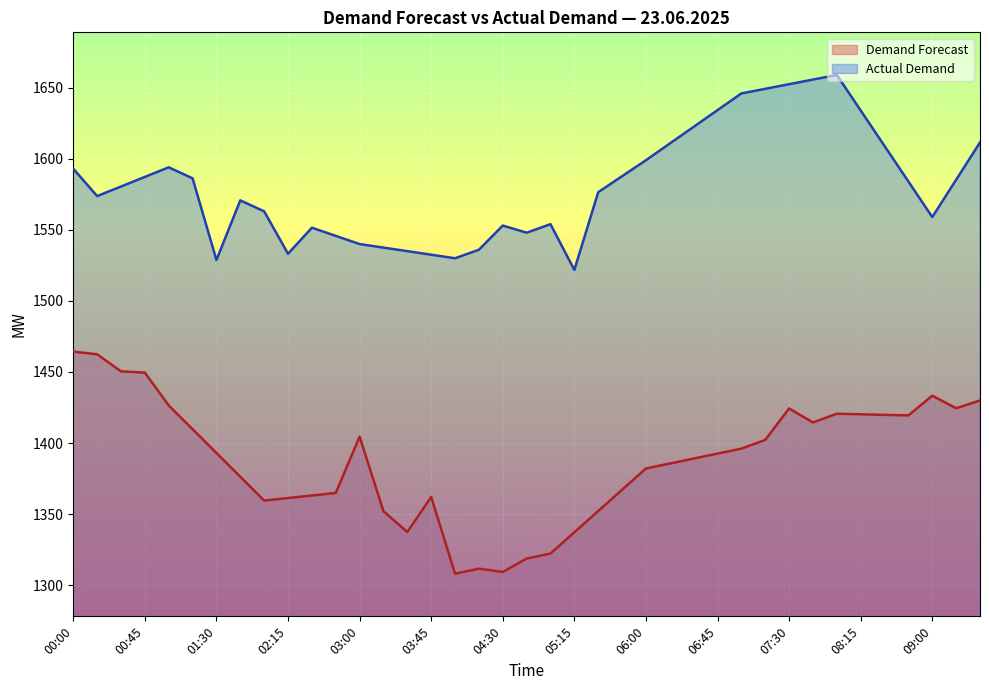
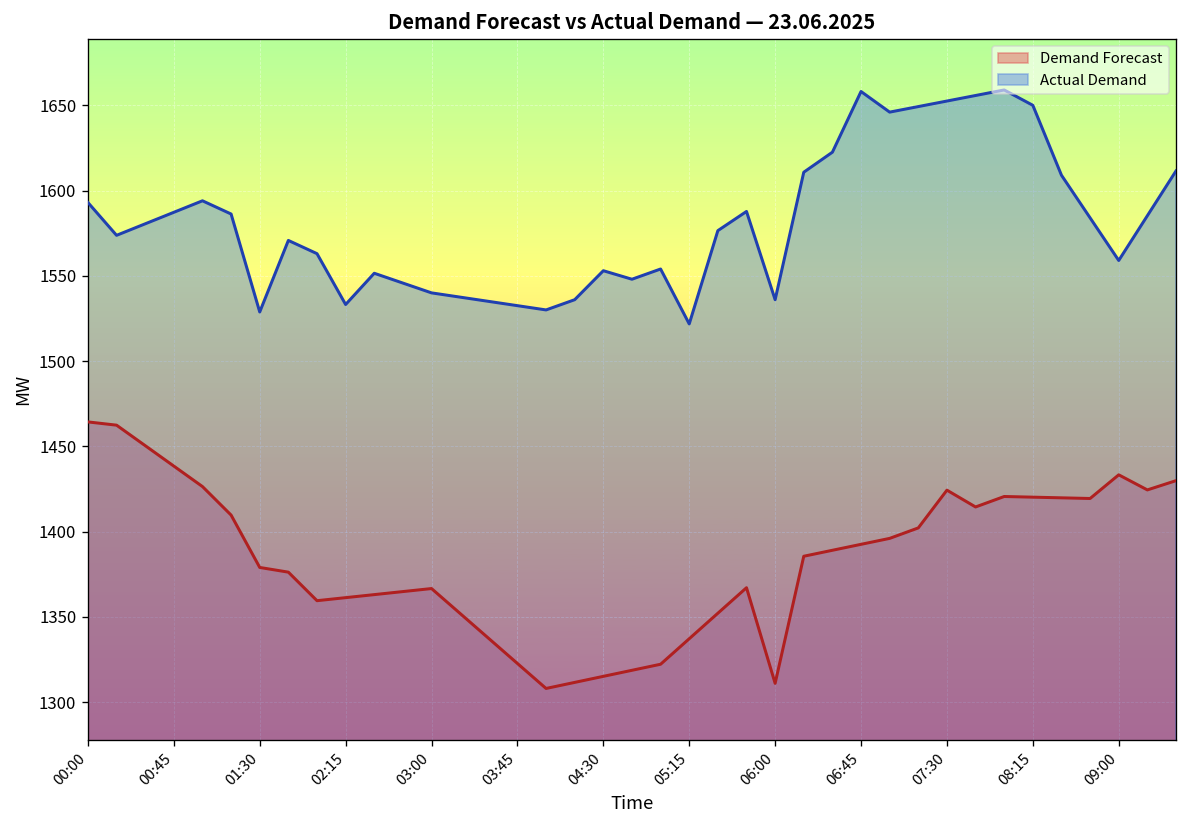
Demand Forecast, 00:45: 1450 -> 1438
Demand Forecast, 01:30: 1393 -> 1379
Demand Forecast, 03:00: 1405 -> 1367
Demand Forecast, 03:45: 1362 -> 1323
Demand Forecast, 04:30: 1309 -> 1315
Demand Forecast, 06:00: 1382 -> 1311
Actual Demand, 06:00: 1599 -> 1536
Actual Demand, 06:45: 1634 -> 1658
Actual Demand, 08:15: 1634 -> 1650
